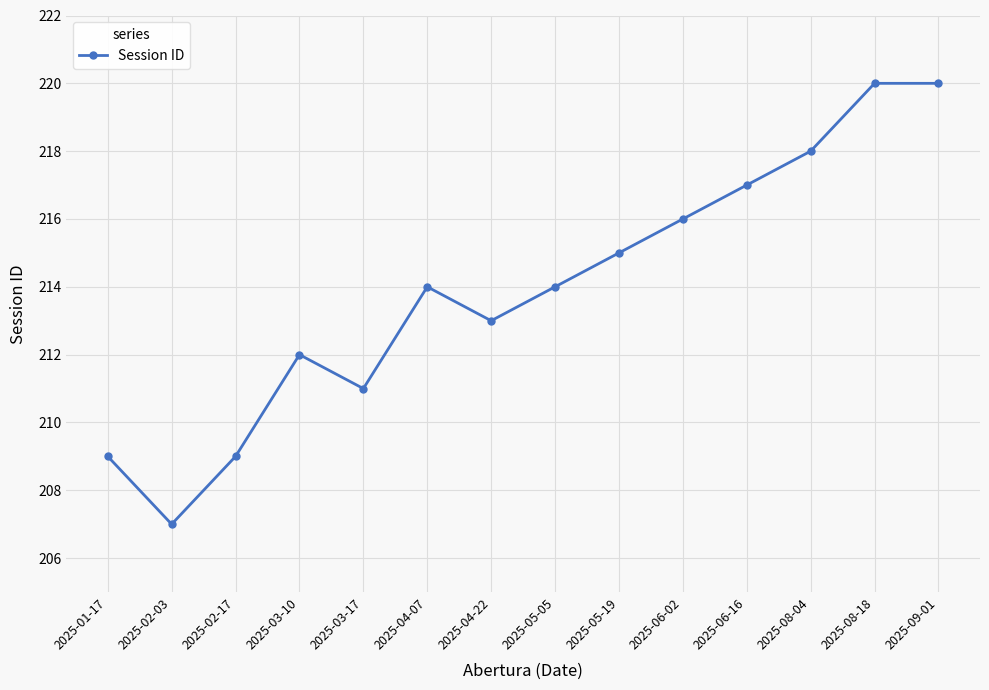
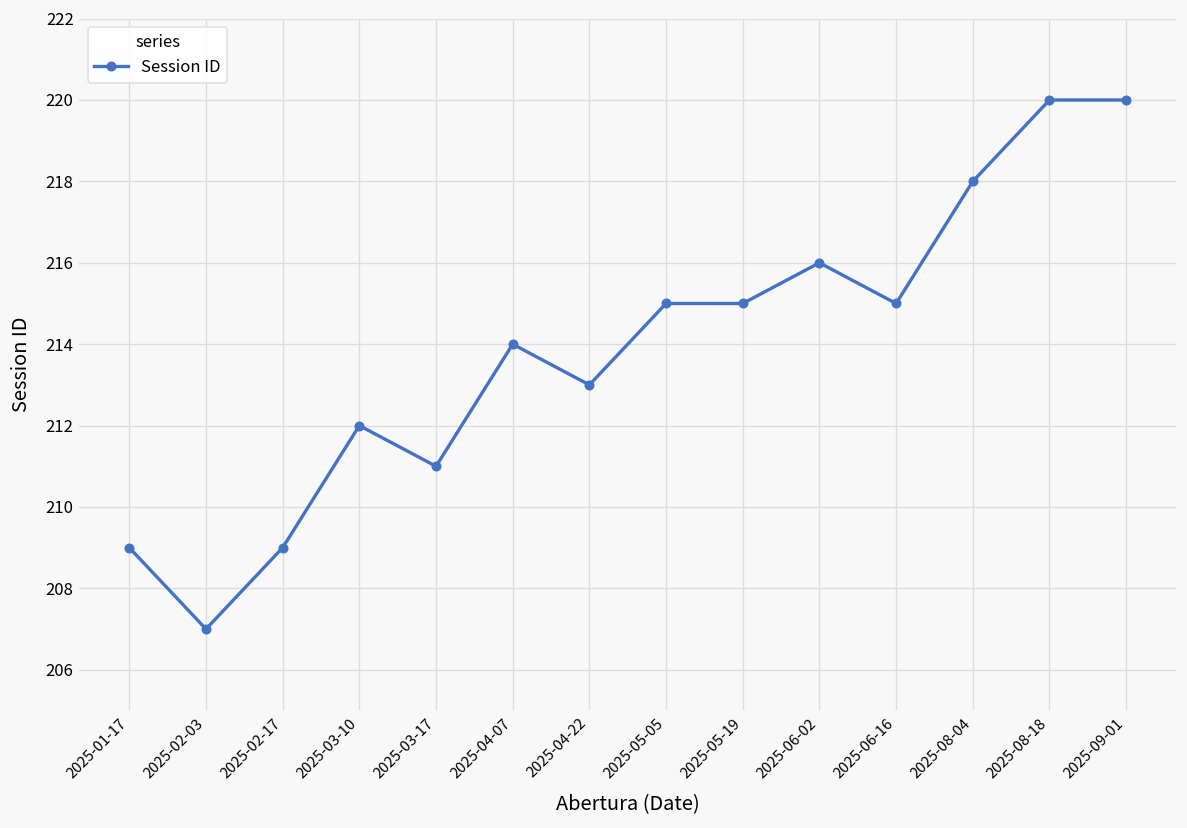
2025-05-05: 214 -> 215
2025-06-16: 217 -> 215
